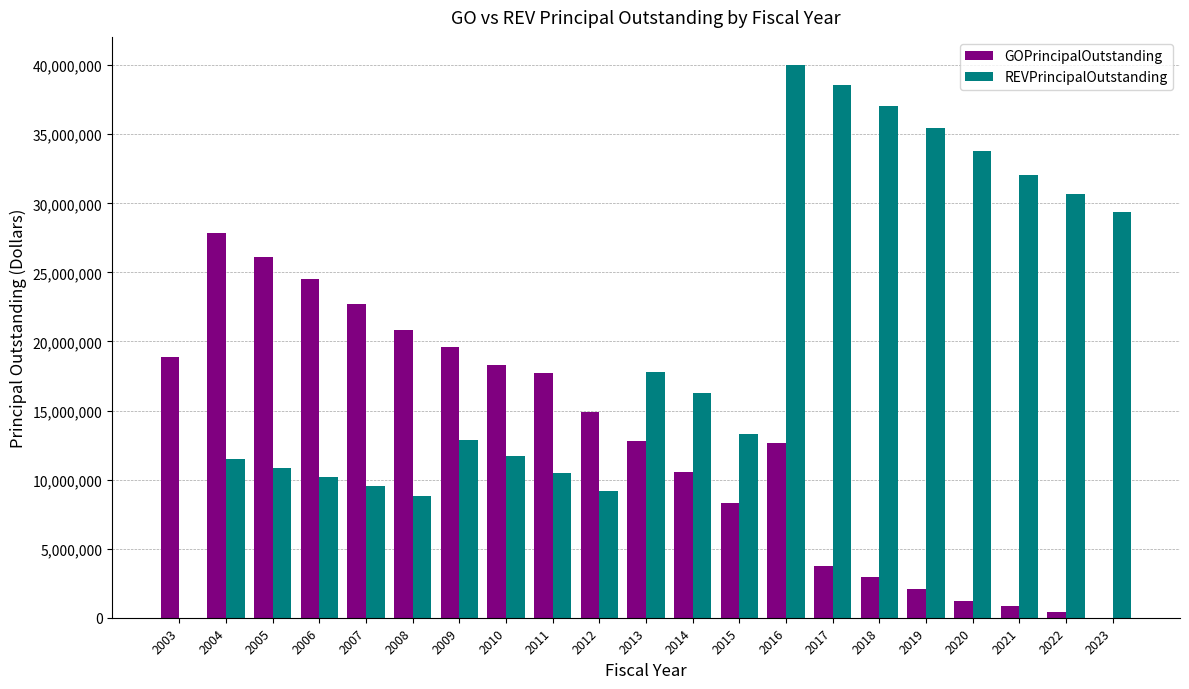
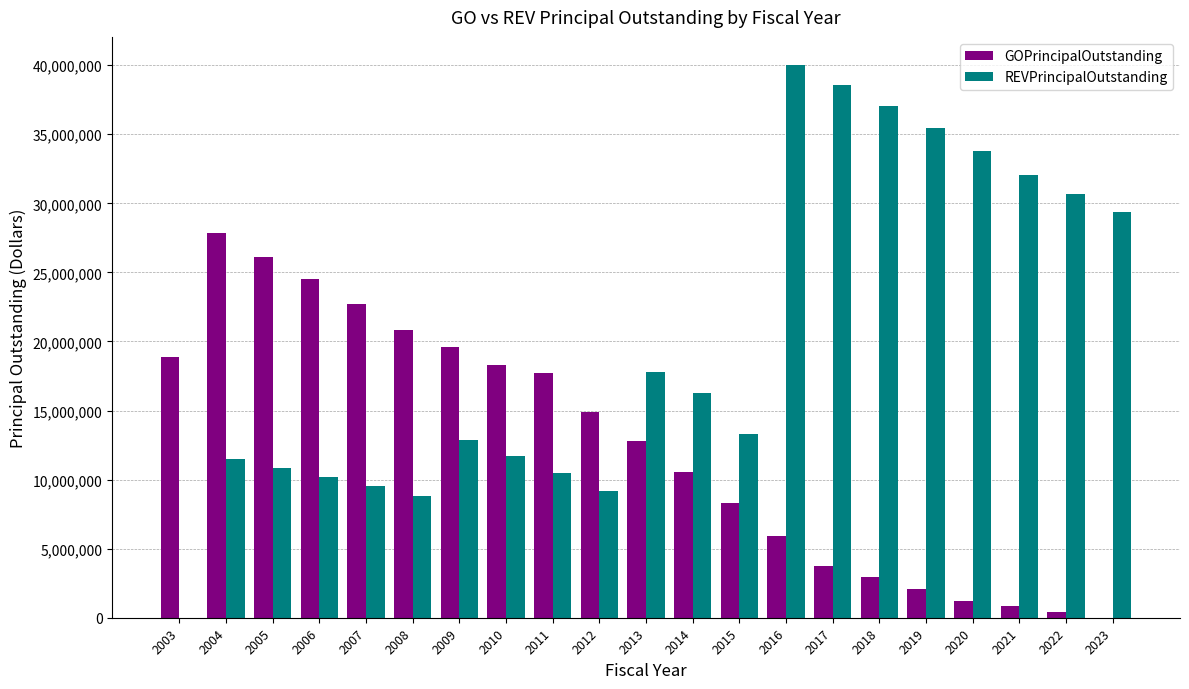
GOPrincipalOutstanding, 2016: 12,700,000 -> 5,900,000
